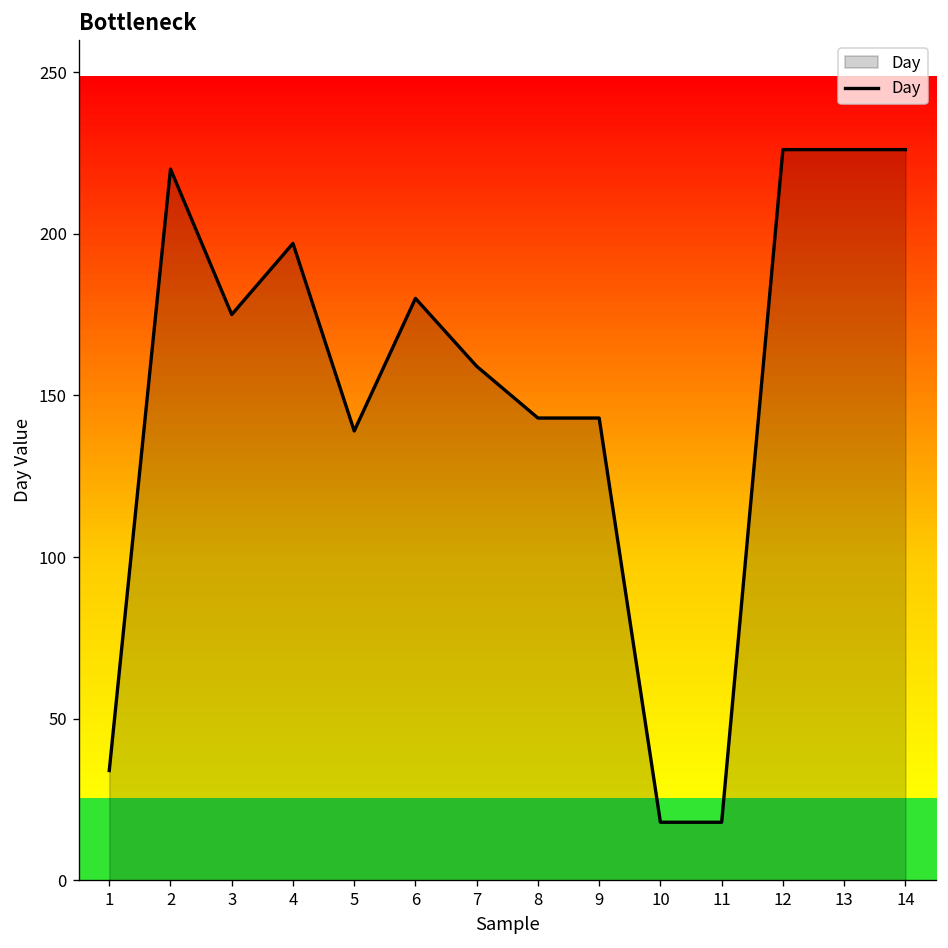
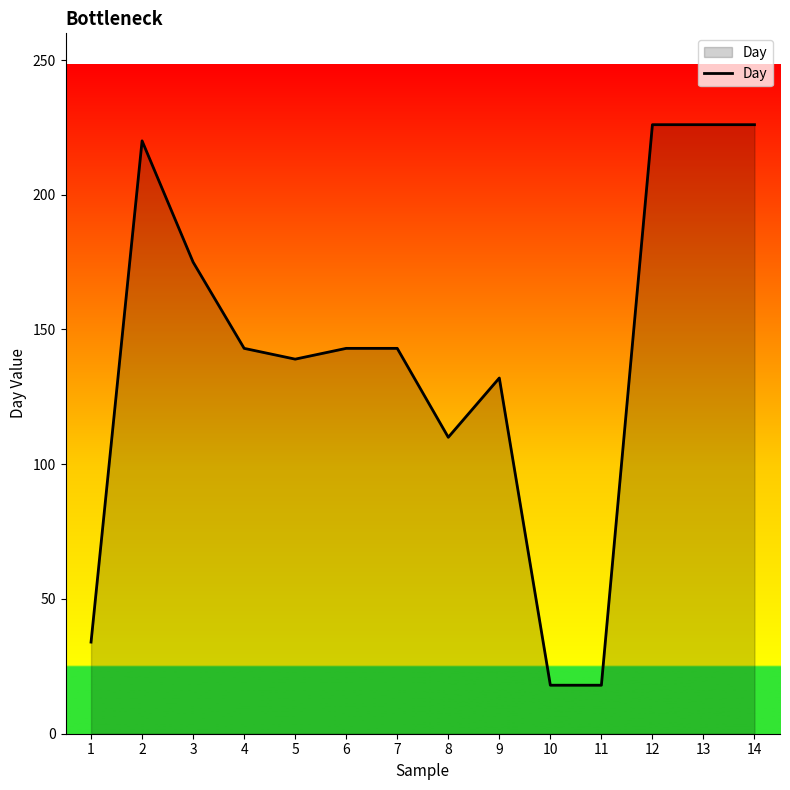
4: 197 -> 143
6: 180 -> 143
7: 159 -> 143
8: 143 -> 110
9: 143 -> 132
